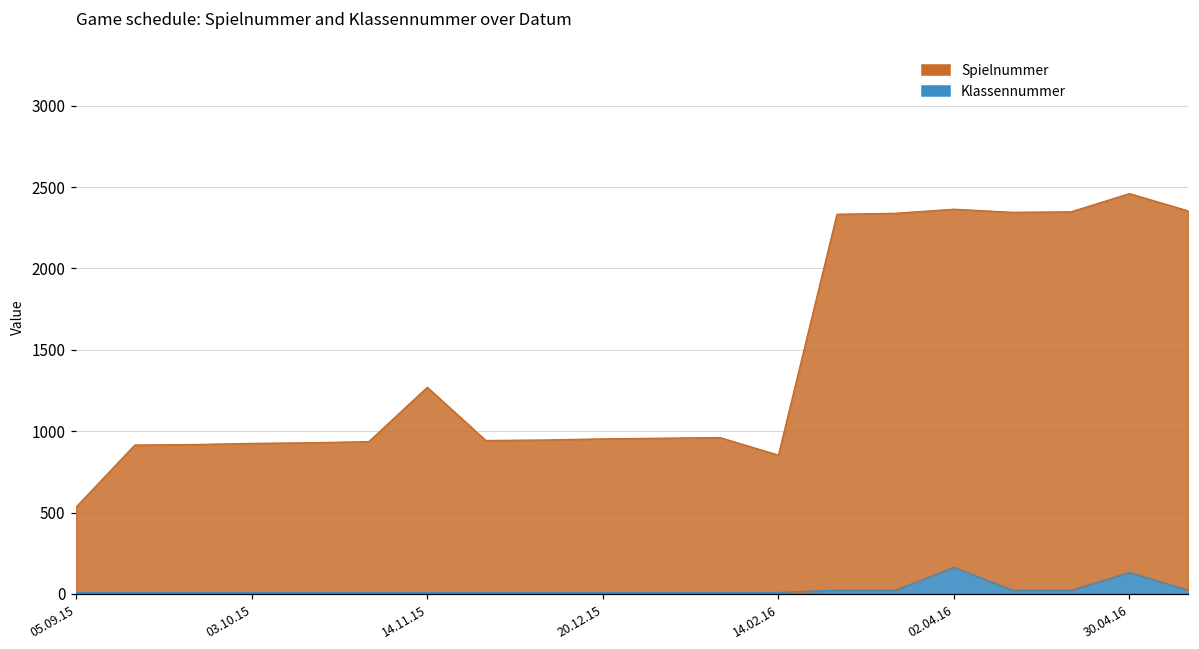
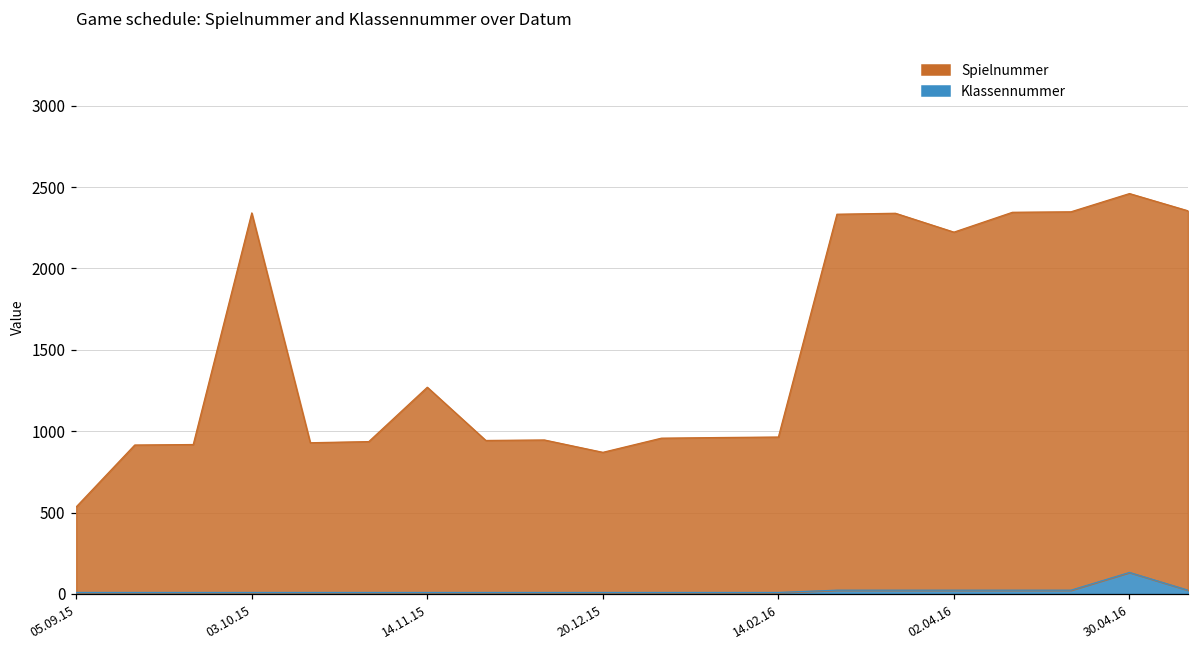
Spielnummer, 03.10.15: 920 -> 2330
Spielnummer, 20.12.15: 940 -> 860
Spielnummer, 14.02.16: 840 -> 960
Klassennummer, 02.04.16: 160 -> 20
